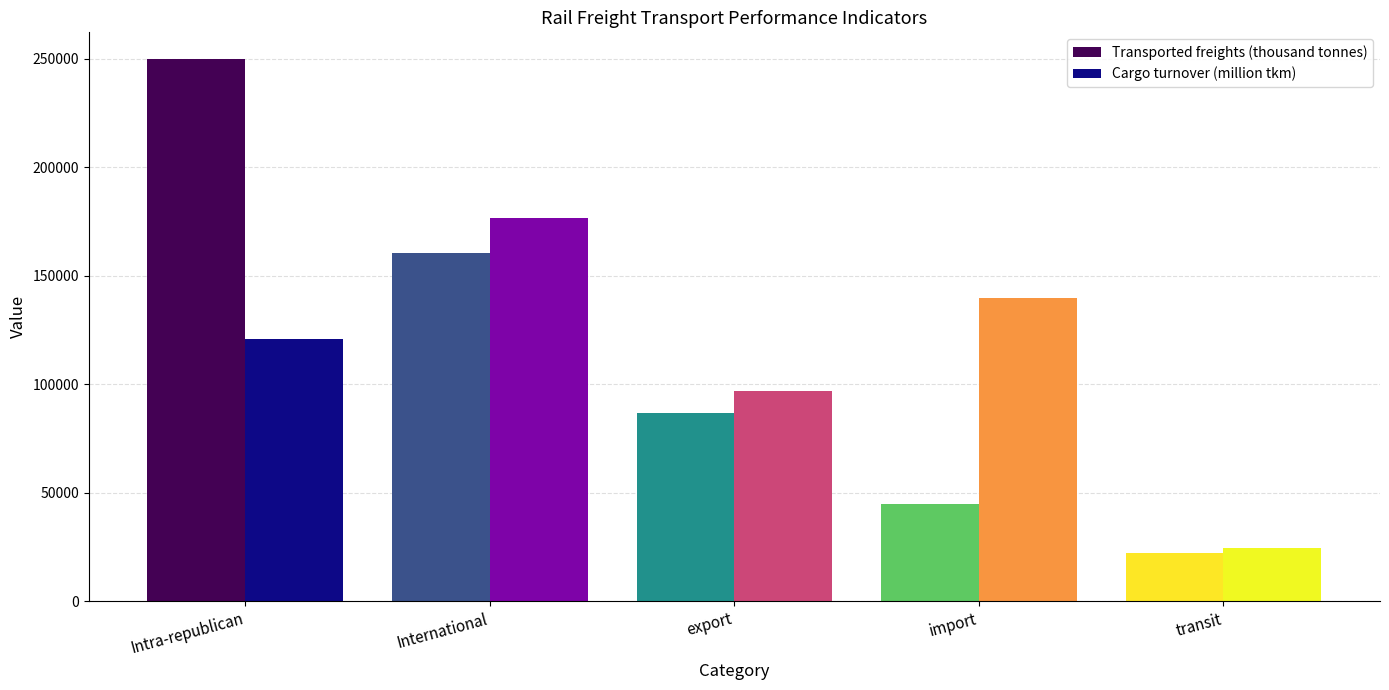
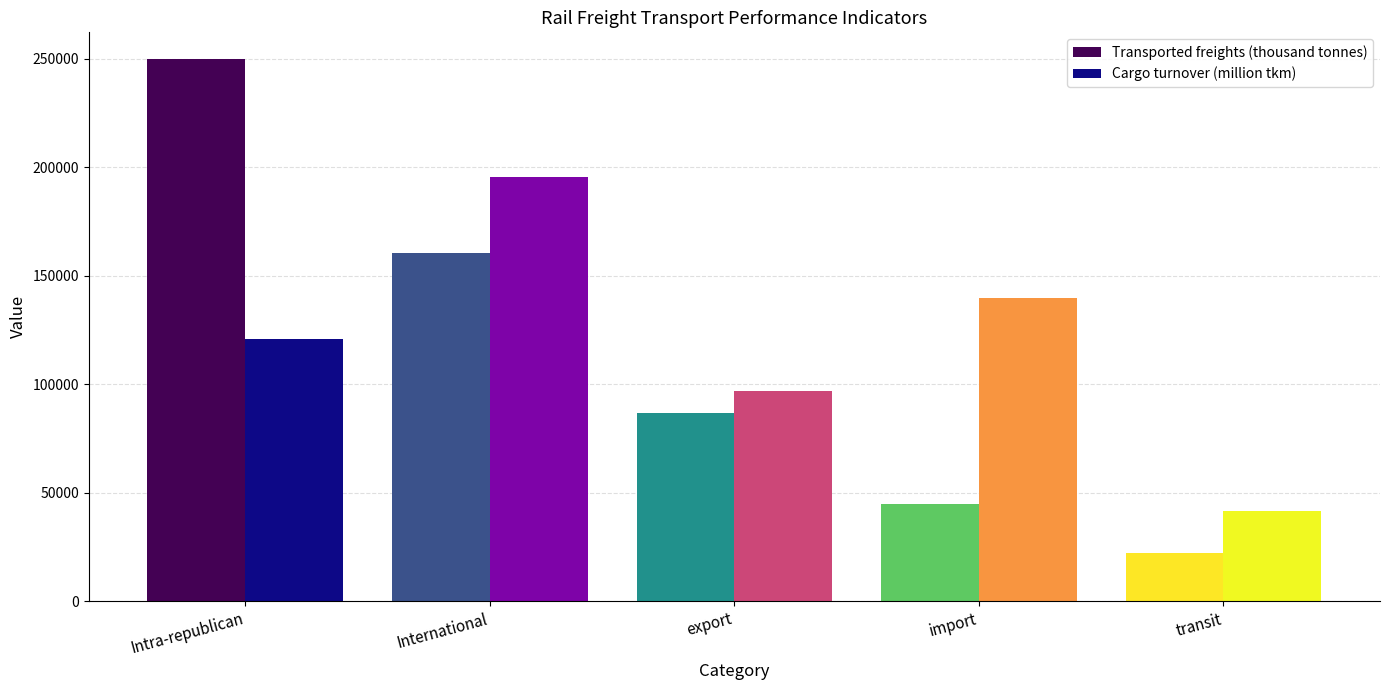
Cargo turnover (million tkm), International: 177000 -> 195000
Cargo turnover (million tkm), transit: 25000 -> 41000
